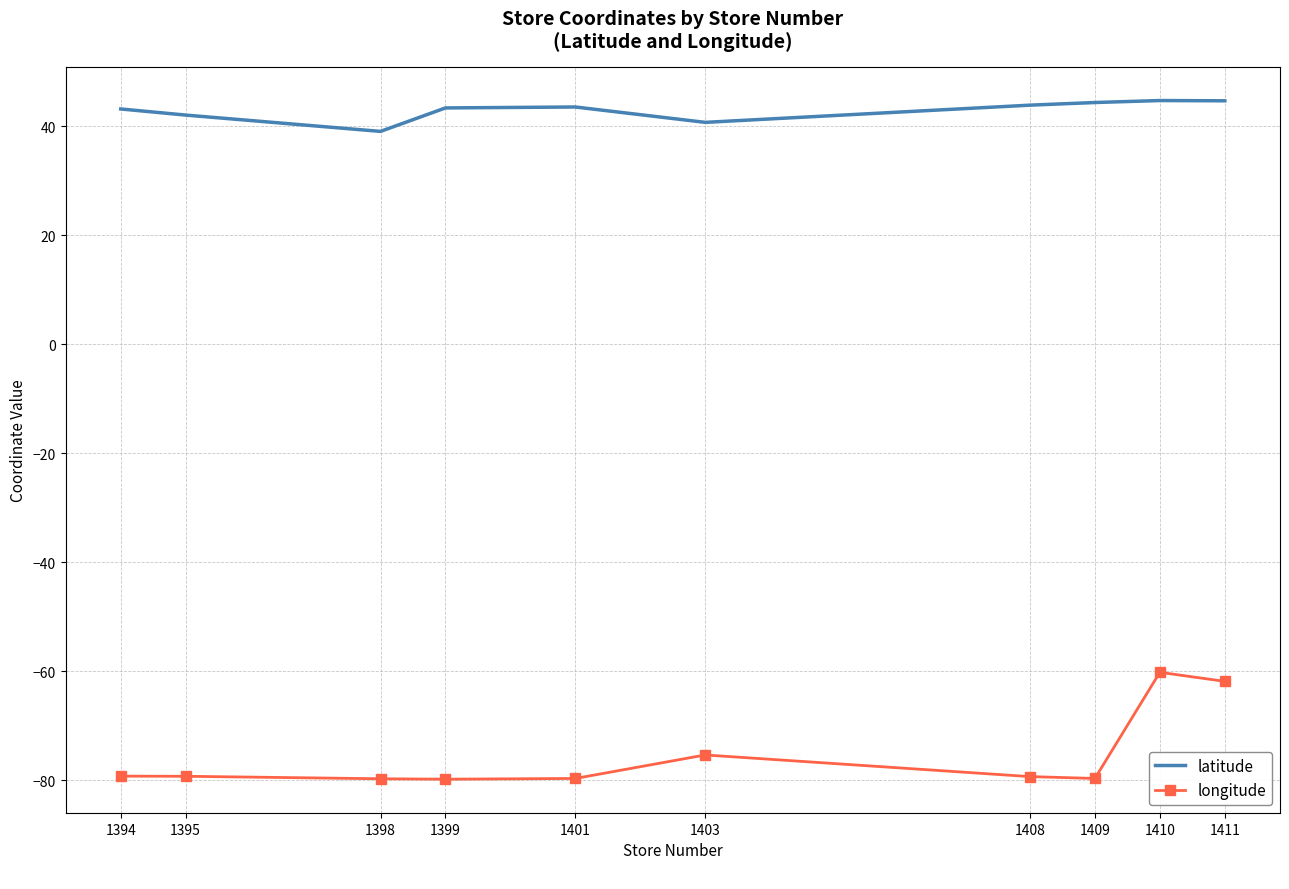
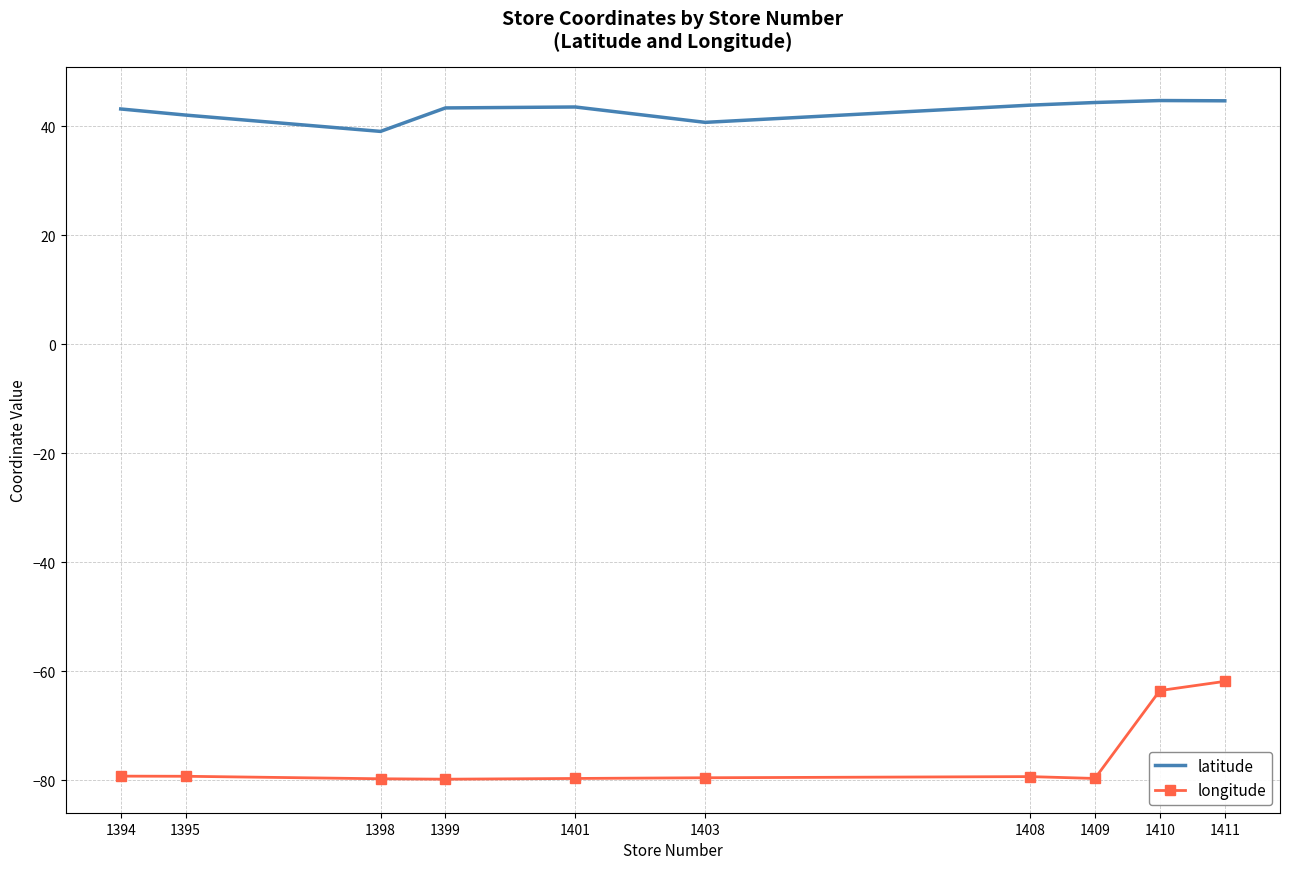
longitude, 1403: -75 -> -80
longitude, 1410: -60 -> -64
